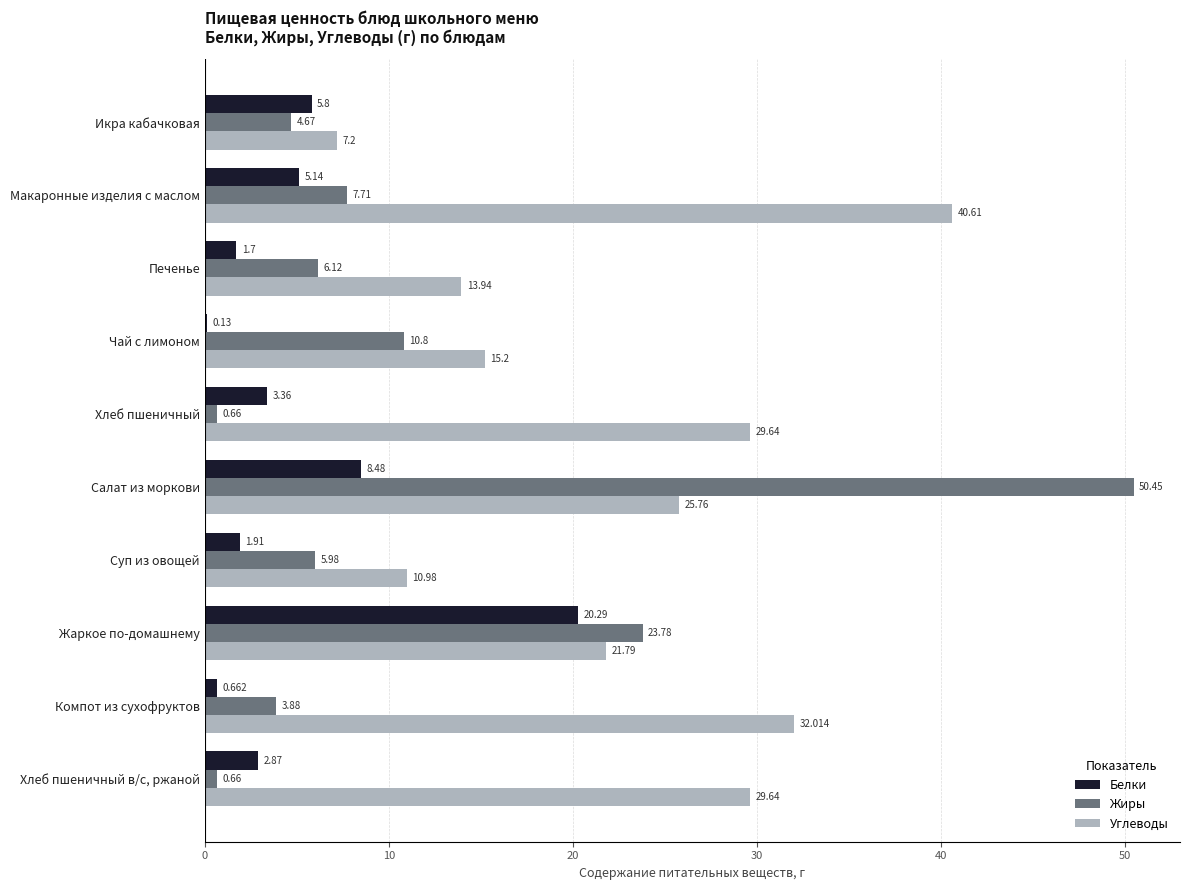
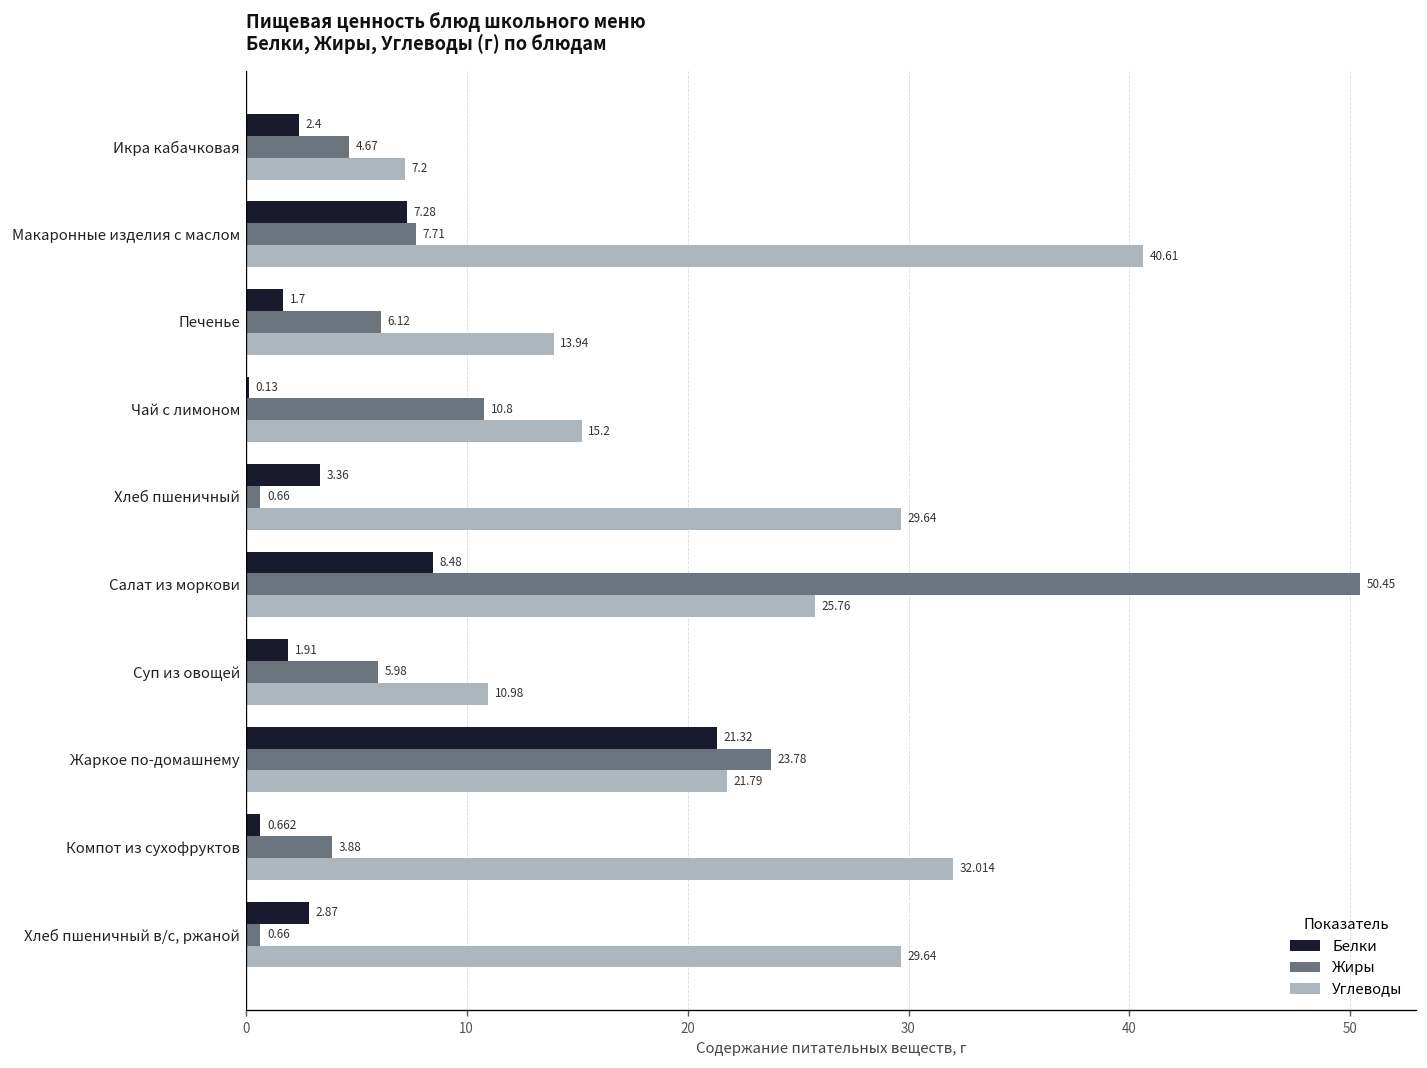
Белки, Икра кабачковая: 5.8 -> 2.4
Белки, Макаронные изделия с маслом: 5.14 -> 7.28
Белки, Жаркое по-домашнему: 20.29 -> 21.32
